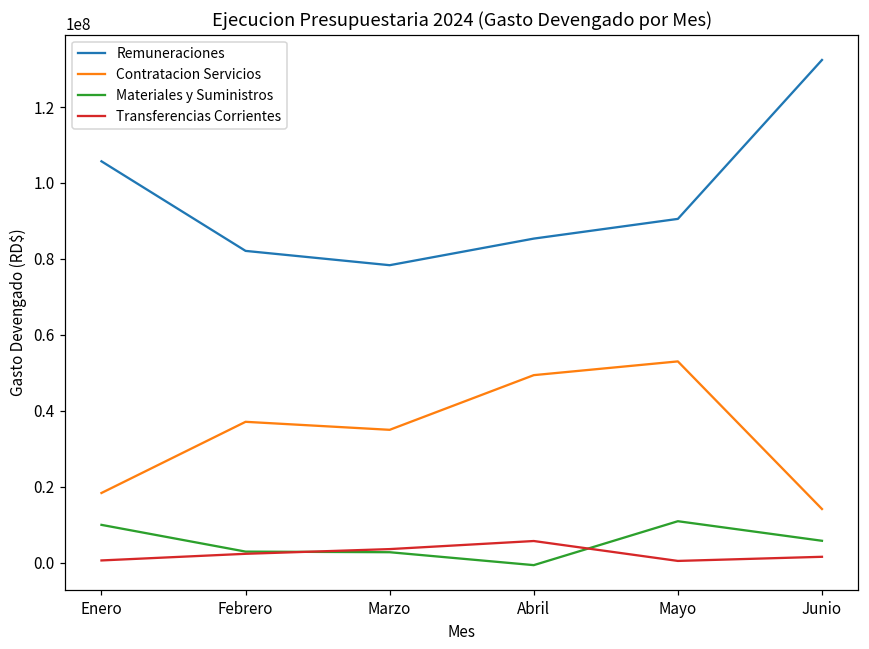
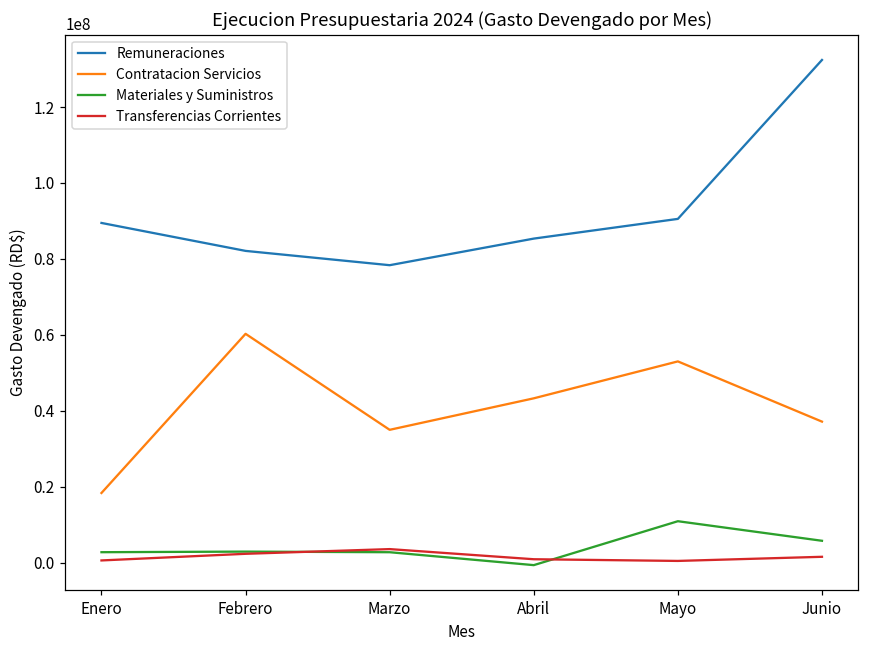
Remuneraciones, Enero: 106000000 -> 89000000
Materiales y Suministros, Enero: 10000000 -> 3000000
Contratacion Servicios, Febrero: 37000000 -> 60000000
Contratacion Servicios, Abril: 49000000 -> 43000000
Transferencias Corrientes, Abril: 6000000 -> 1000000
Contratacion Servicios, Junio: 14000000 -> 37000000
